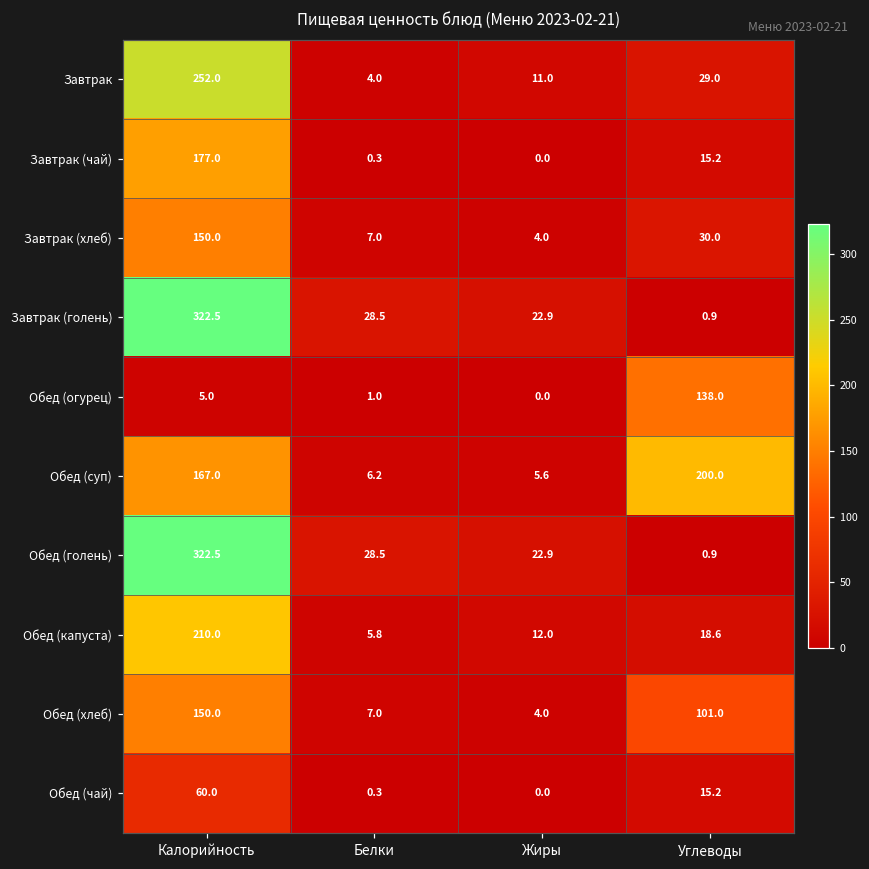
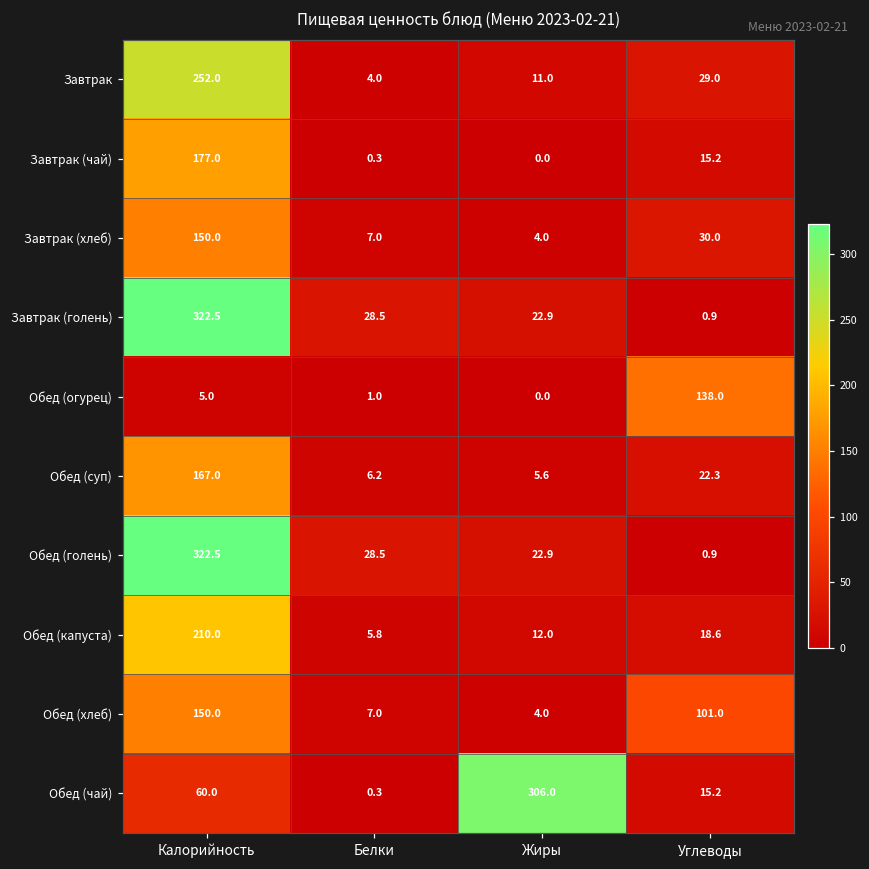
Обед (суп), Углеводы: 200.0 -> 22.3
Обед (чай), Жиры: 0.0 -> 306.0
